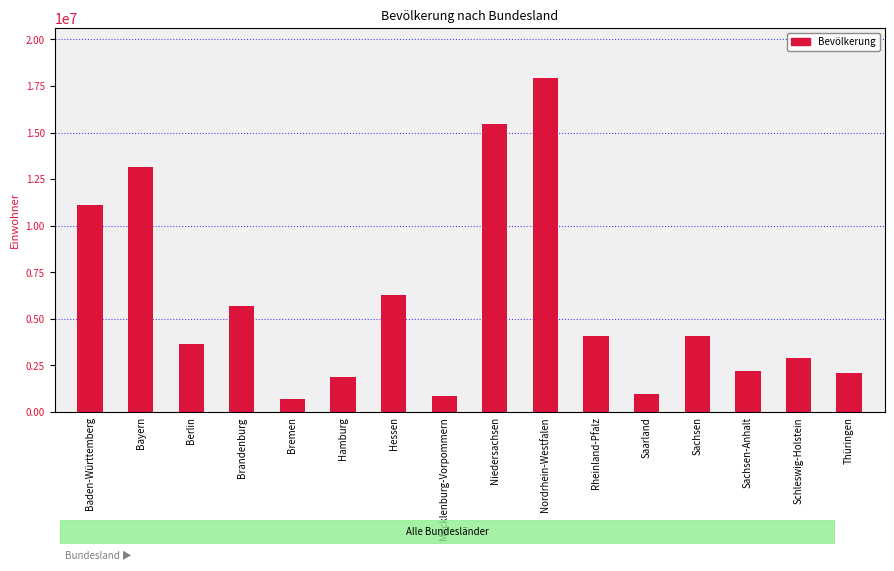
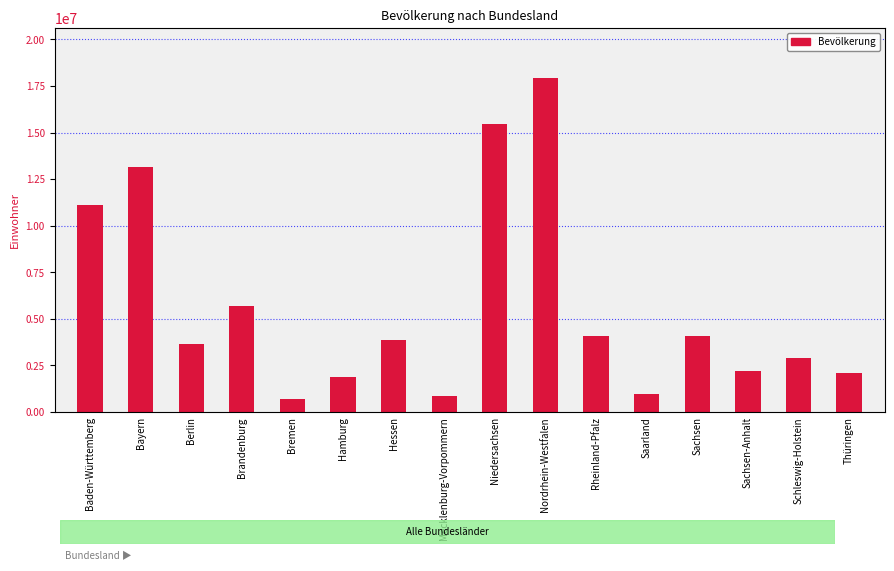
Hessen: 6300000 -> 3800000
